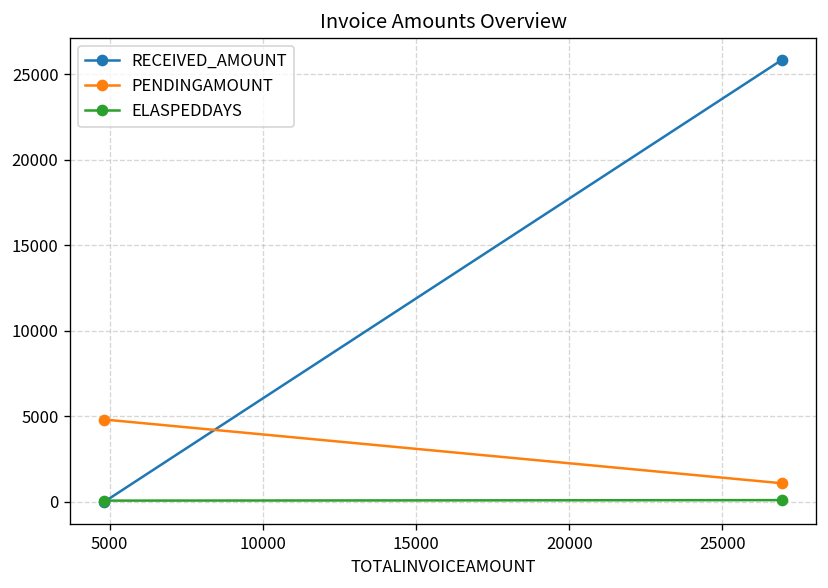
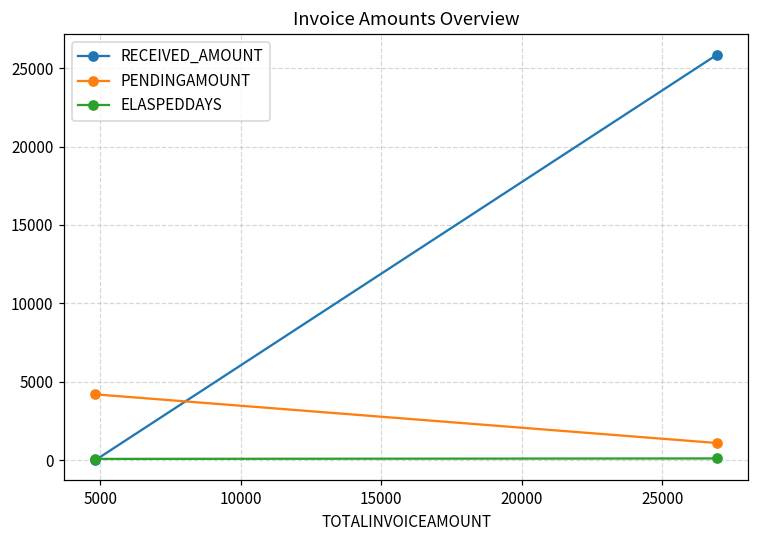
PENDINGAMOUNT, 5000: 4800 -> 4200
